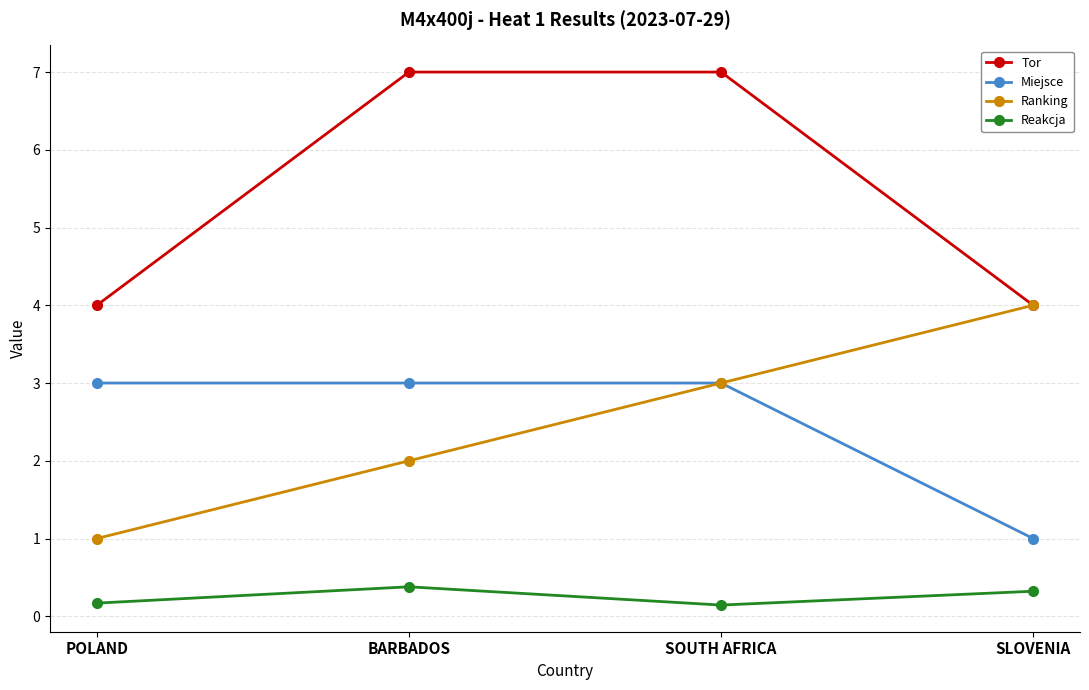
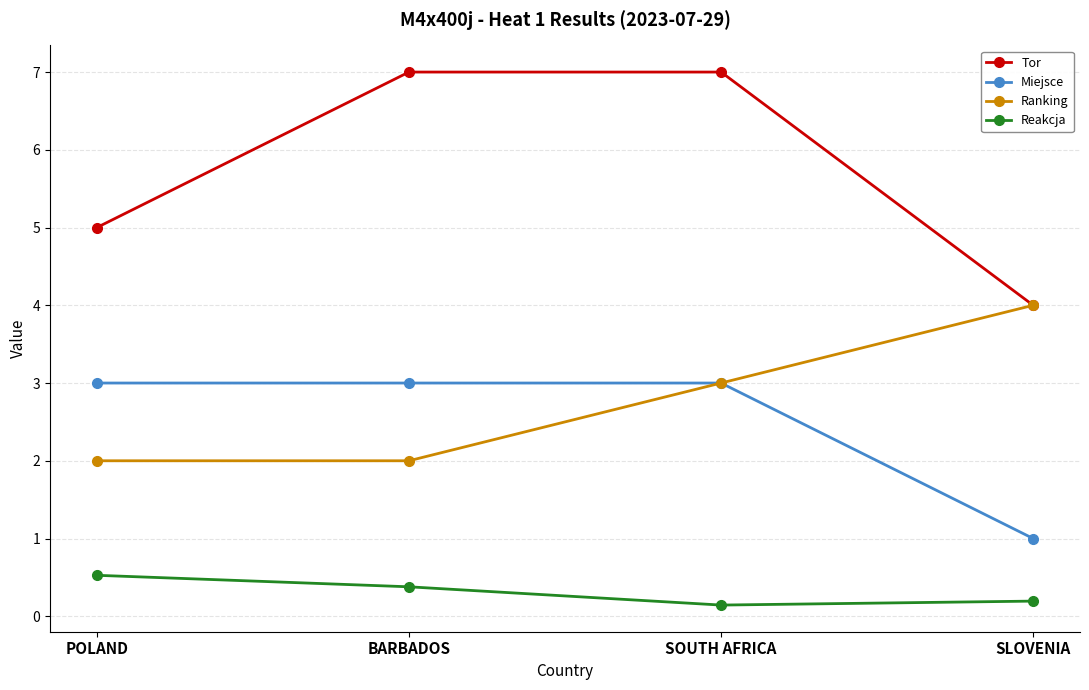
Tor, POLAND: 4 -> 5
Ranking, POLAND: 1 -> 2
Reakcja, POLAND: 0.2 -> 0.5
Reakcja, SLOVENIA: 0.3 -> 0.2
